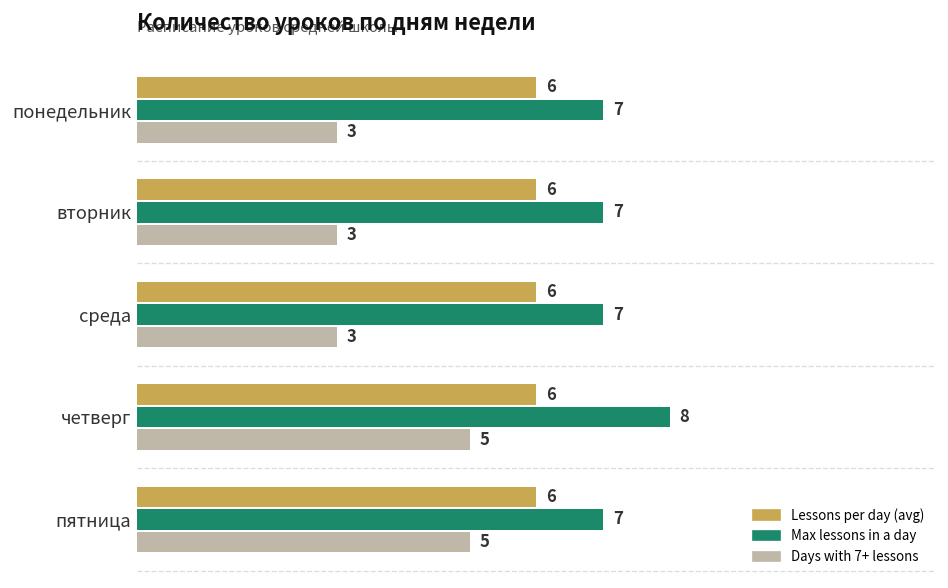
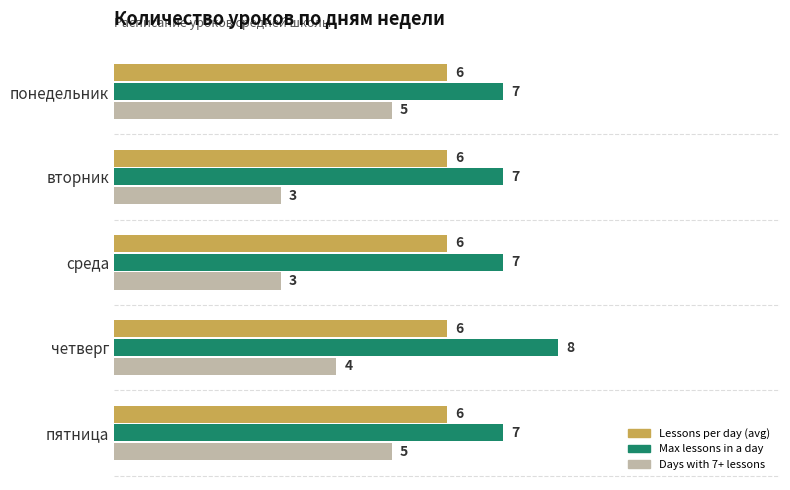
Days with 7+ lessons, понедельник: 3 -> 5
Days with 7+ lessons, четверг: 5 -> 4
